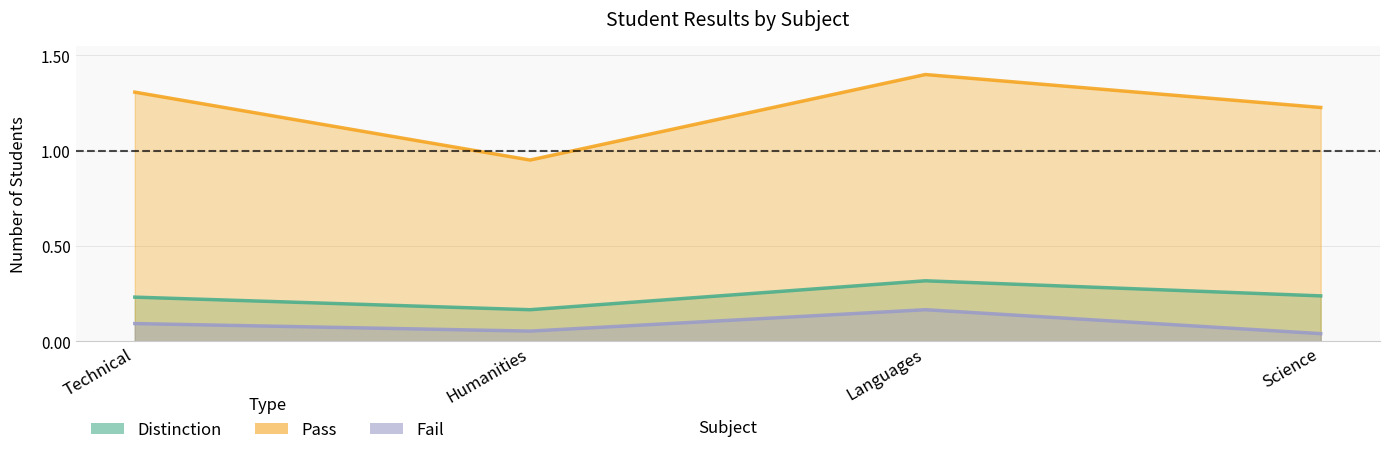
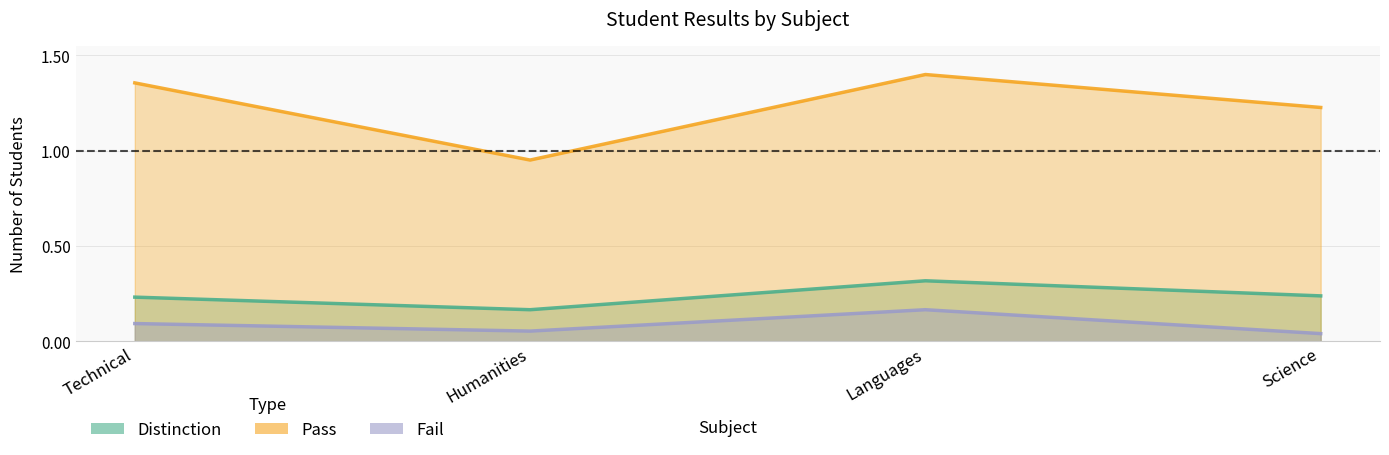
Pass, Technical: 1.31 -> 1.36
